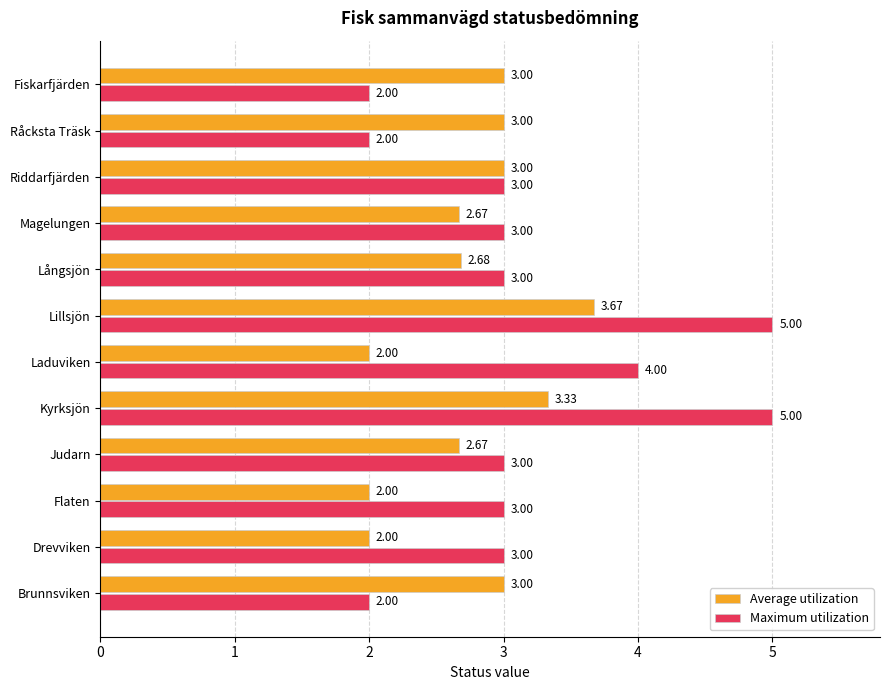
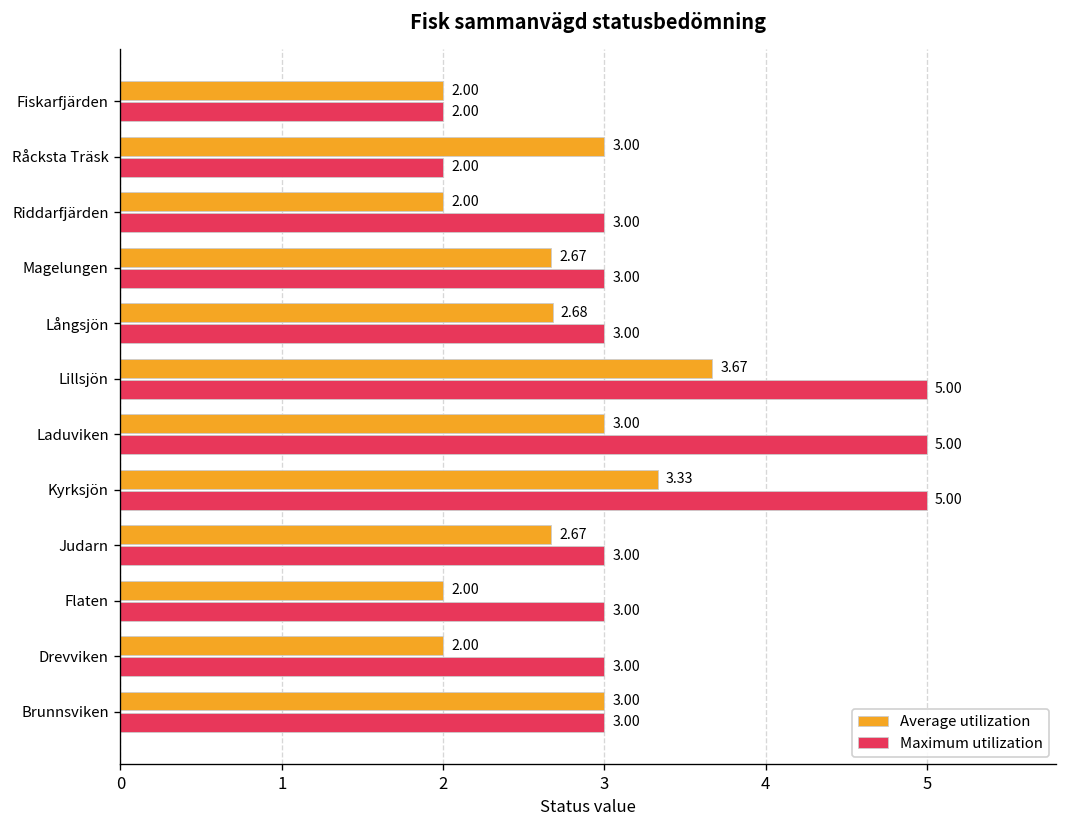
Average utilization, Fiskarfjärden: 3.00 -> 2.00
Average utilization, Riddarfjärden: 3.00 -> 2.00
Average utilization, Laduviken: 2.00 -> 3.00
Maximum utilization, Laduviken: 4.00 -> 5.00
Maximum utilization, Brunnsviken: 2.00 -> 3.00
